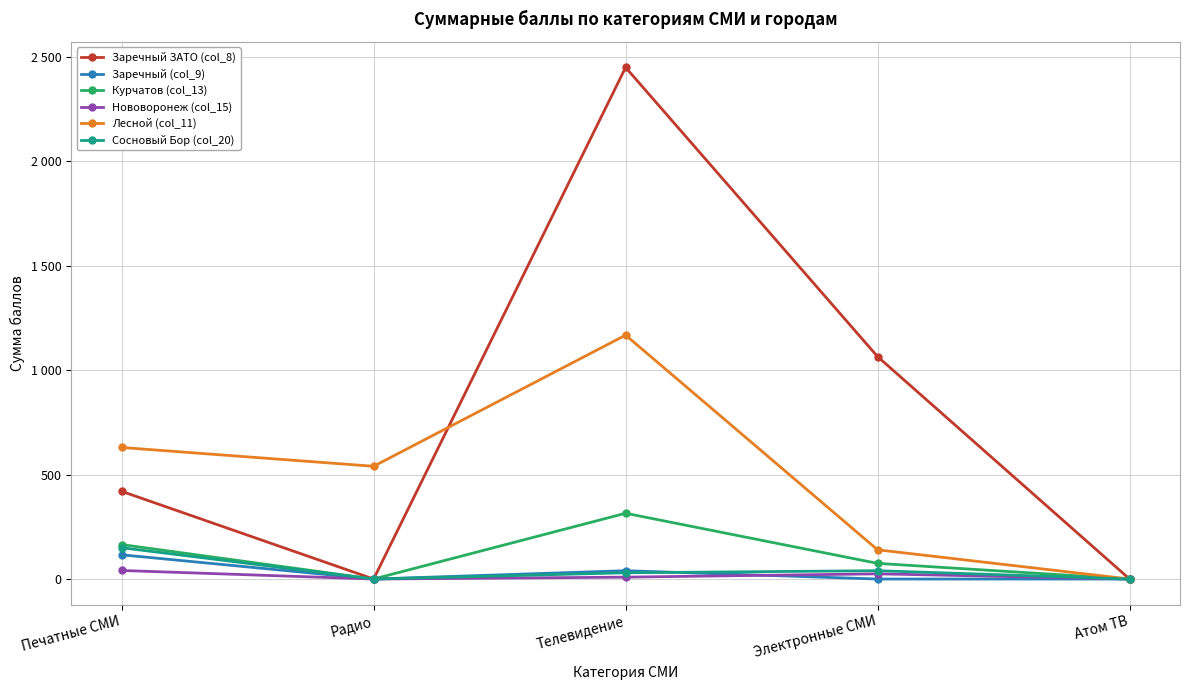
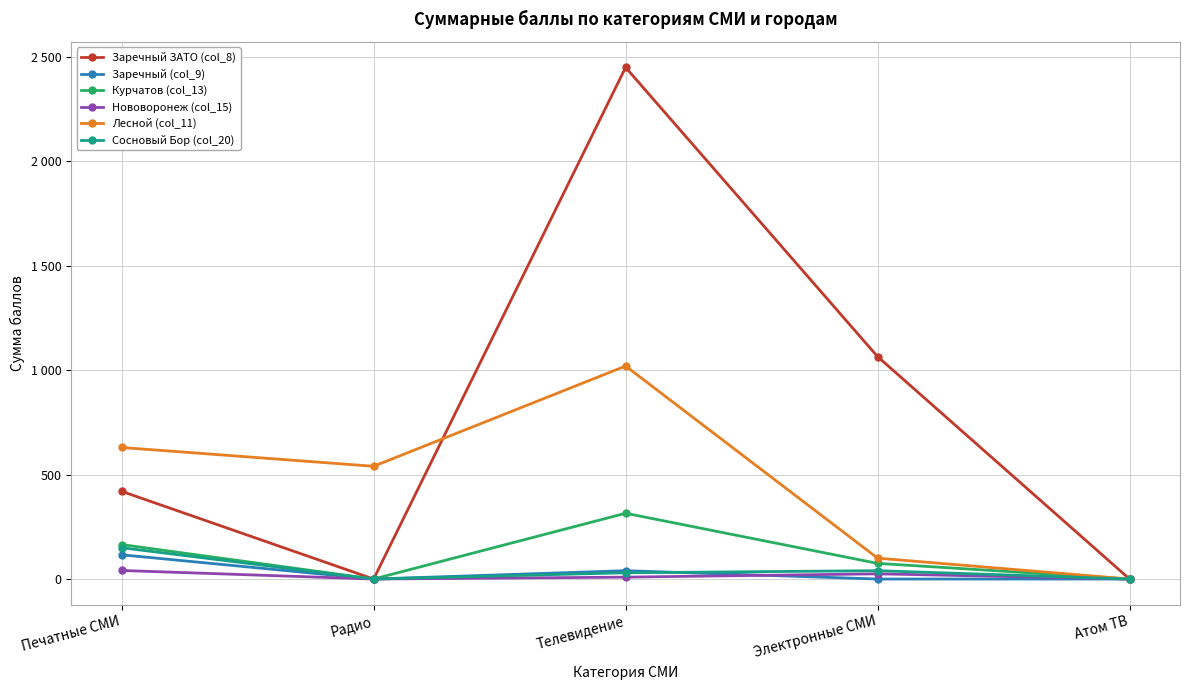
Лесной (col_11), Телевидение: 1170 -> 1020
Лесной (col_11), Электронные СМИ: 140 -> 100
